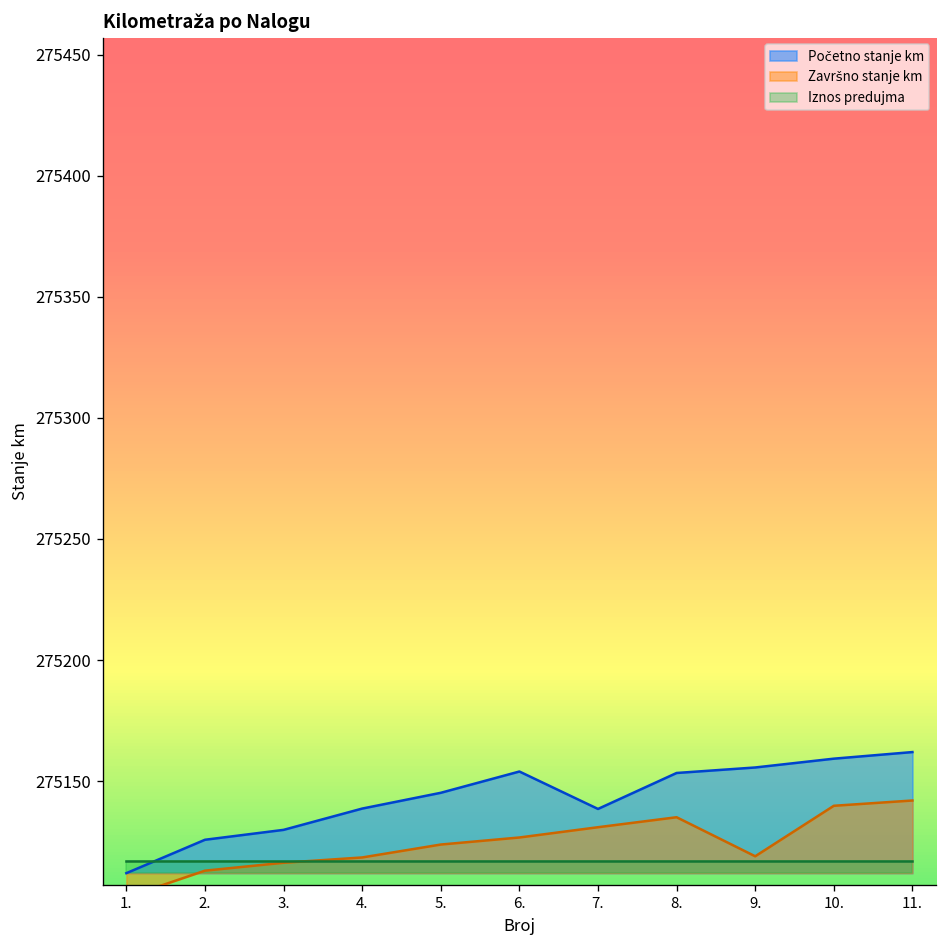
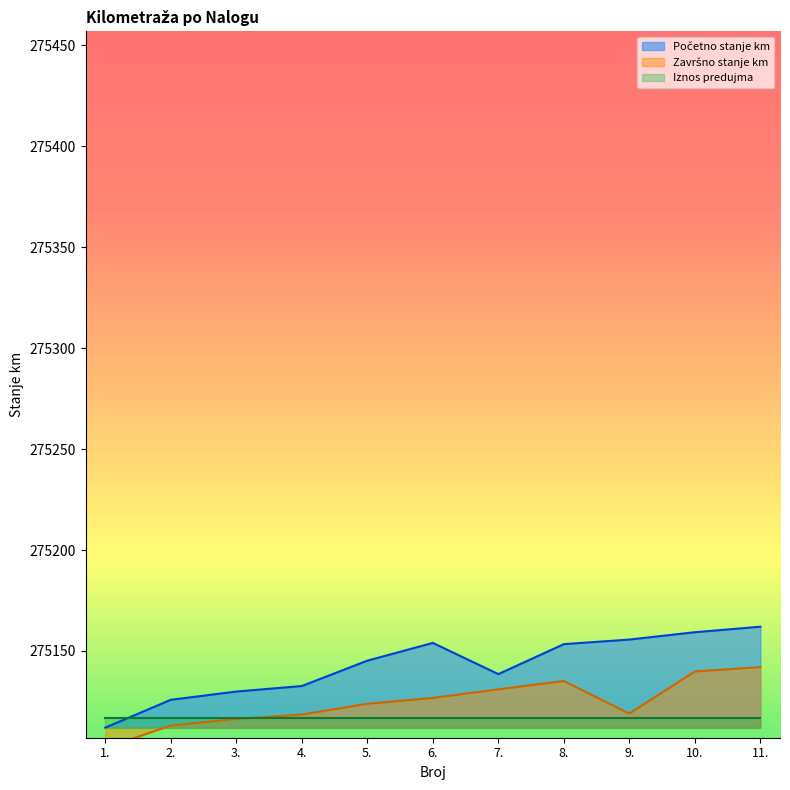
Početno stanje km, 4.: 275139 -> 275133
